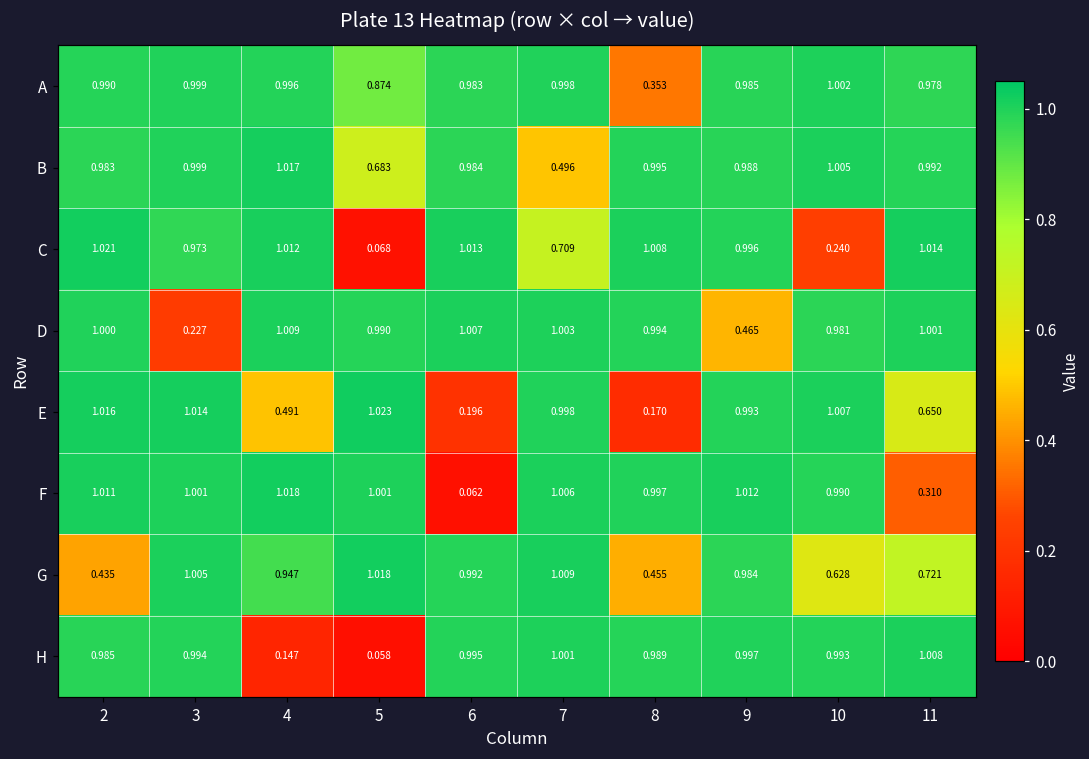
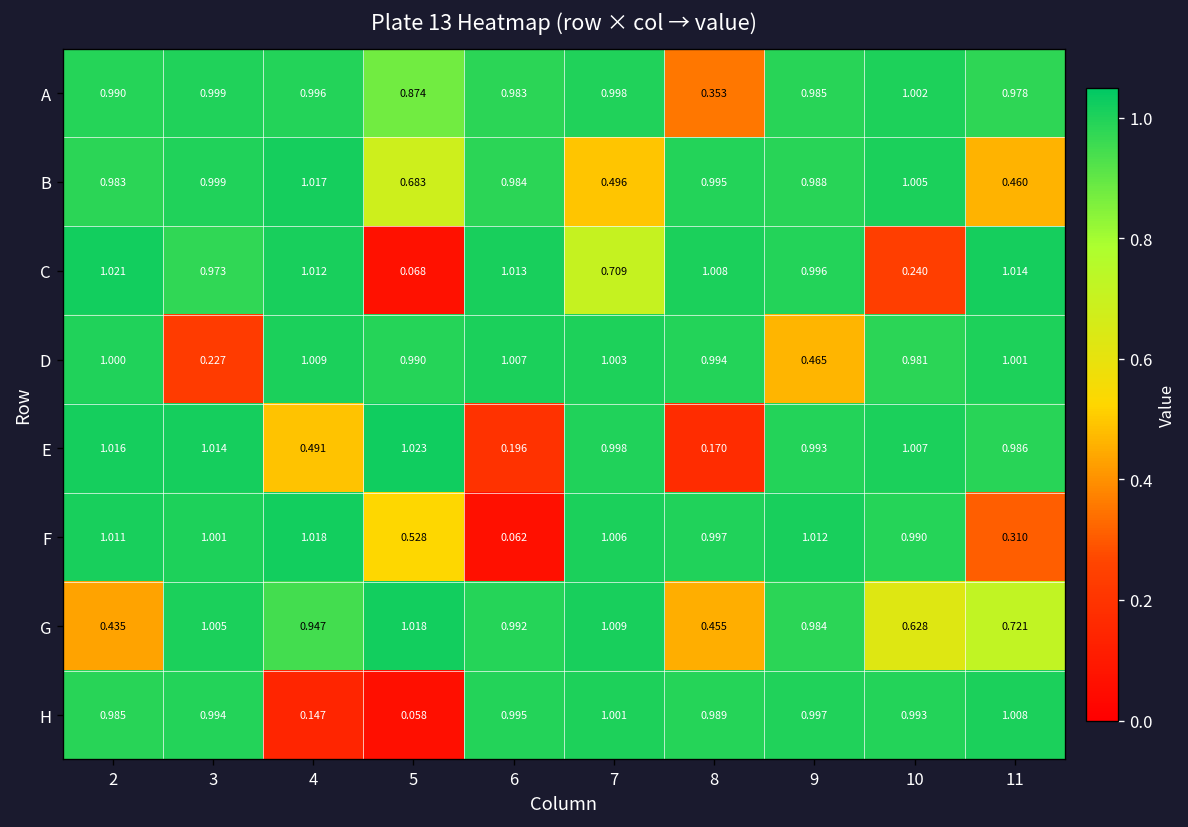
B, 11: 0.992 -> 0.460
E, 11: 0.650 -> 0.986
F, 5: 1.001 -> 0.528
